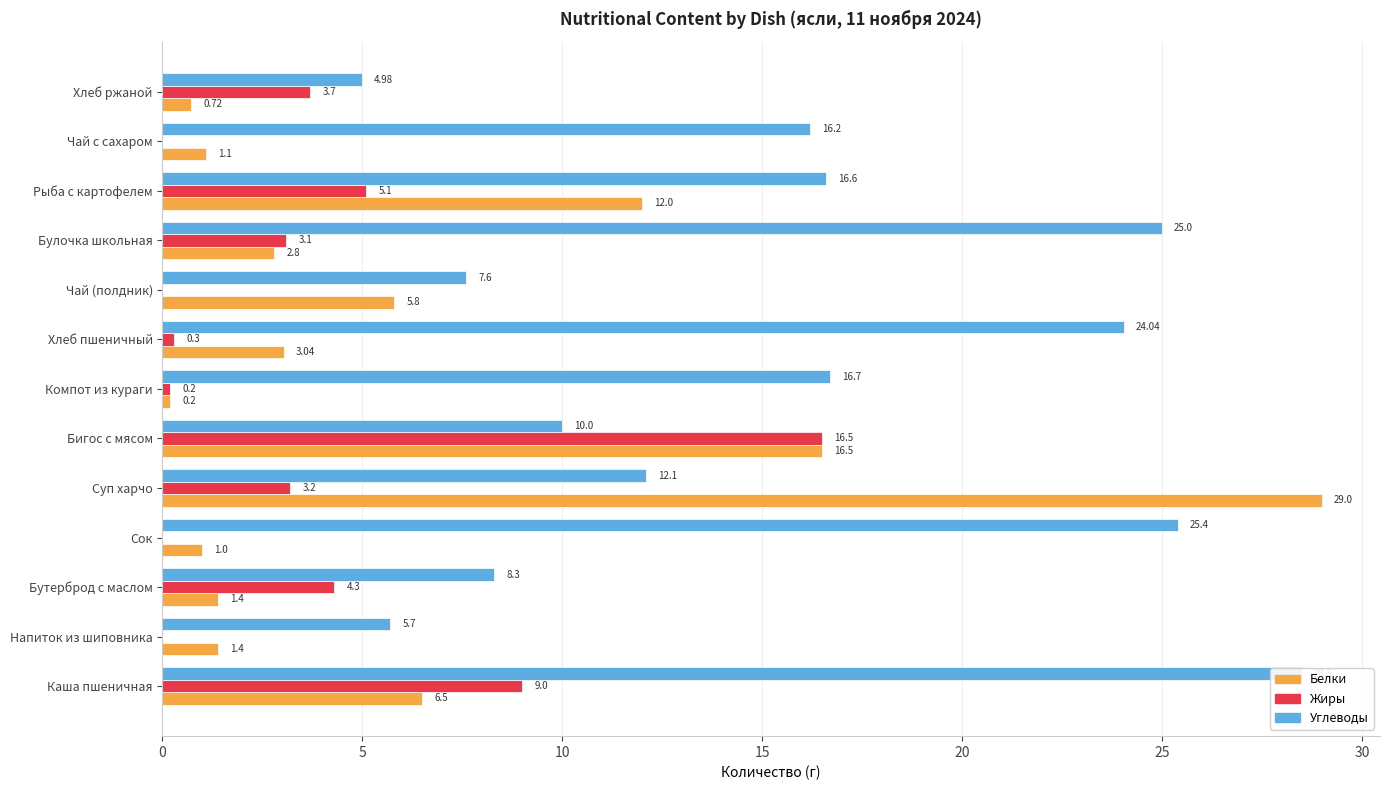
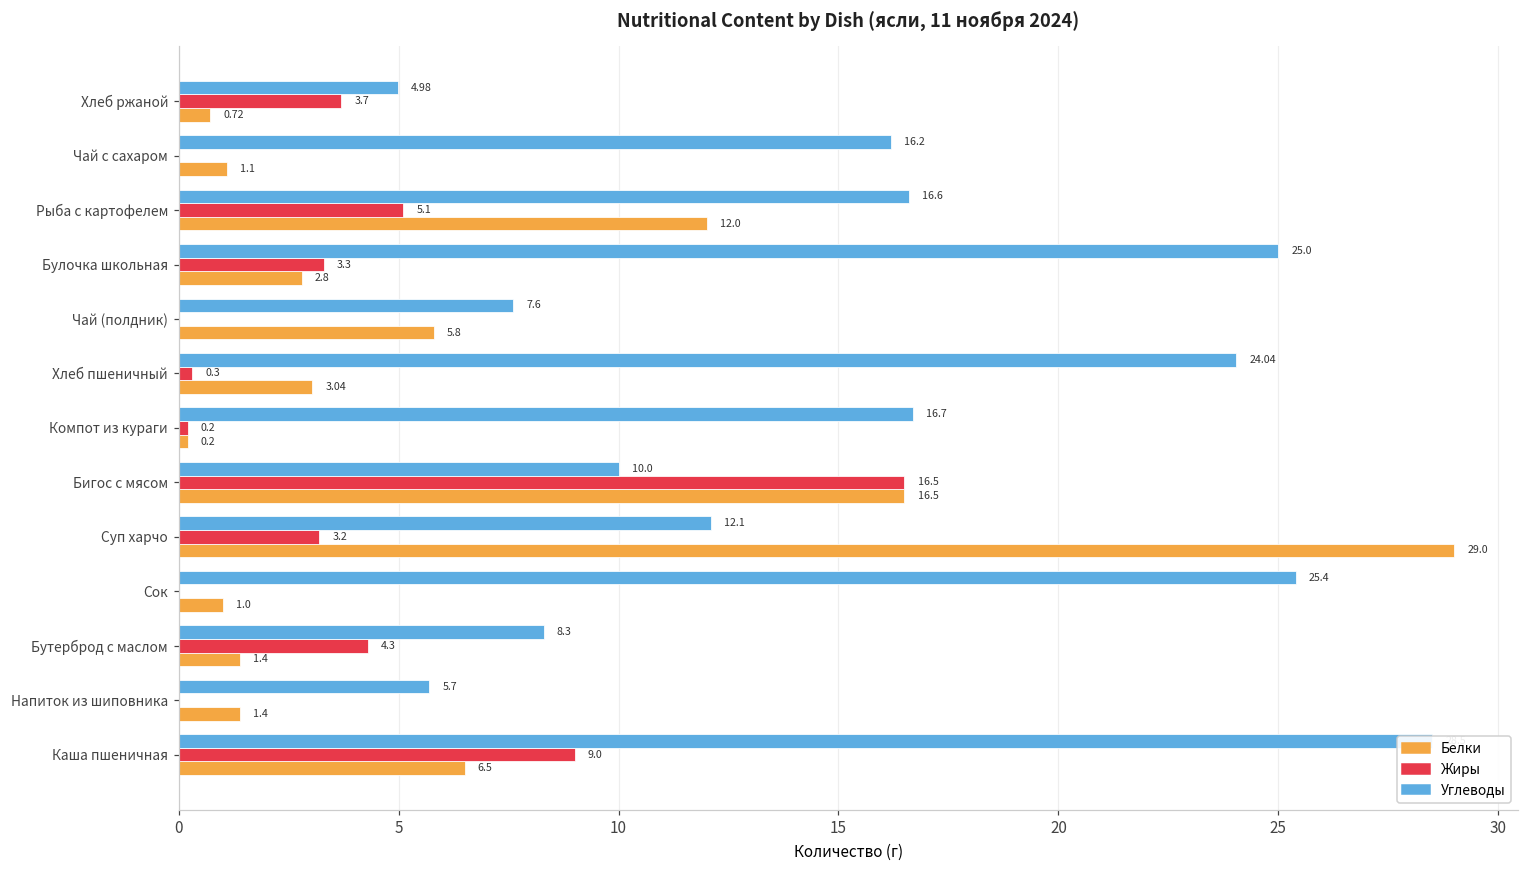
Жиры, Булочка школьная: 3.1 -> 3.3
